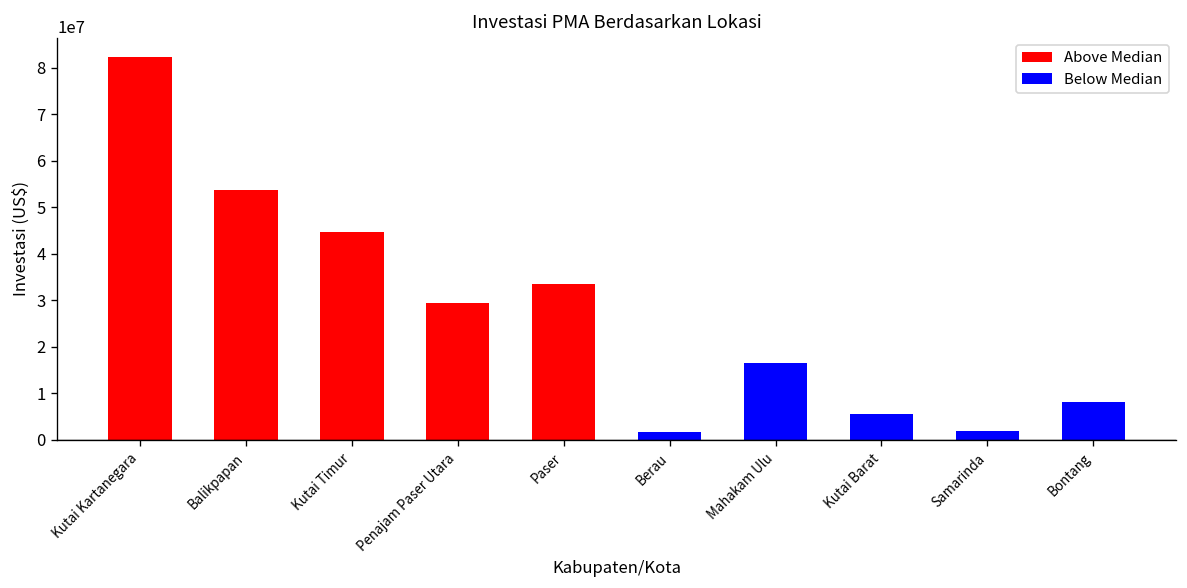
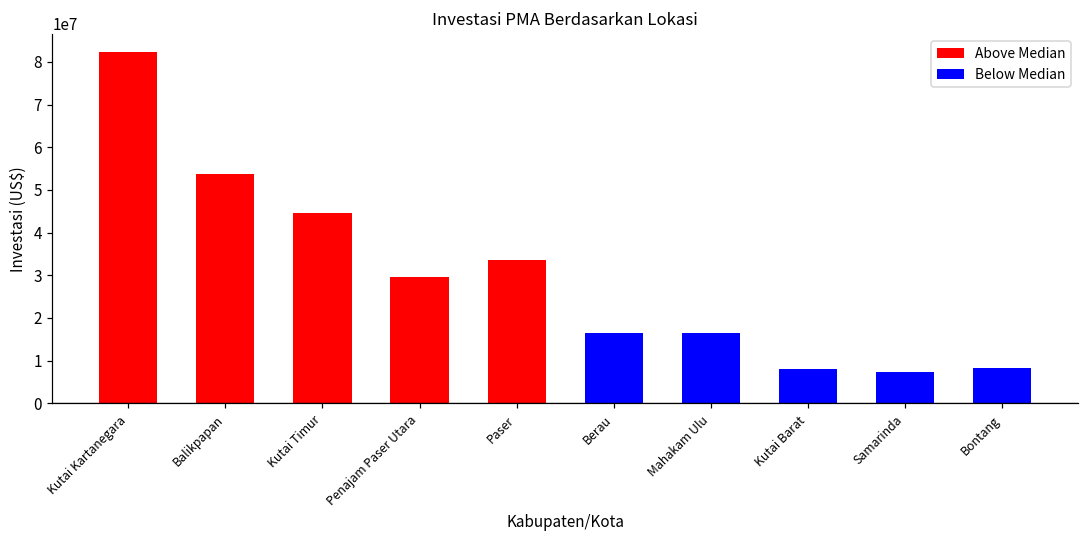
Below Median, Berau: 2000000 -> 17000000
Below Median, Kutai Barat: 6000000 -> 8000000
Below Median, Samarinda: 2000000 -> 7000000
